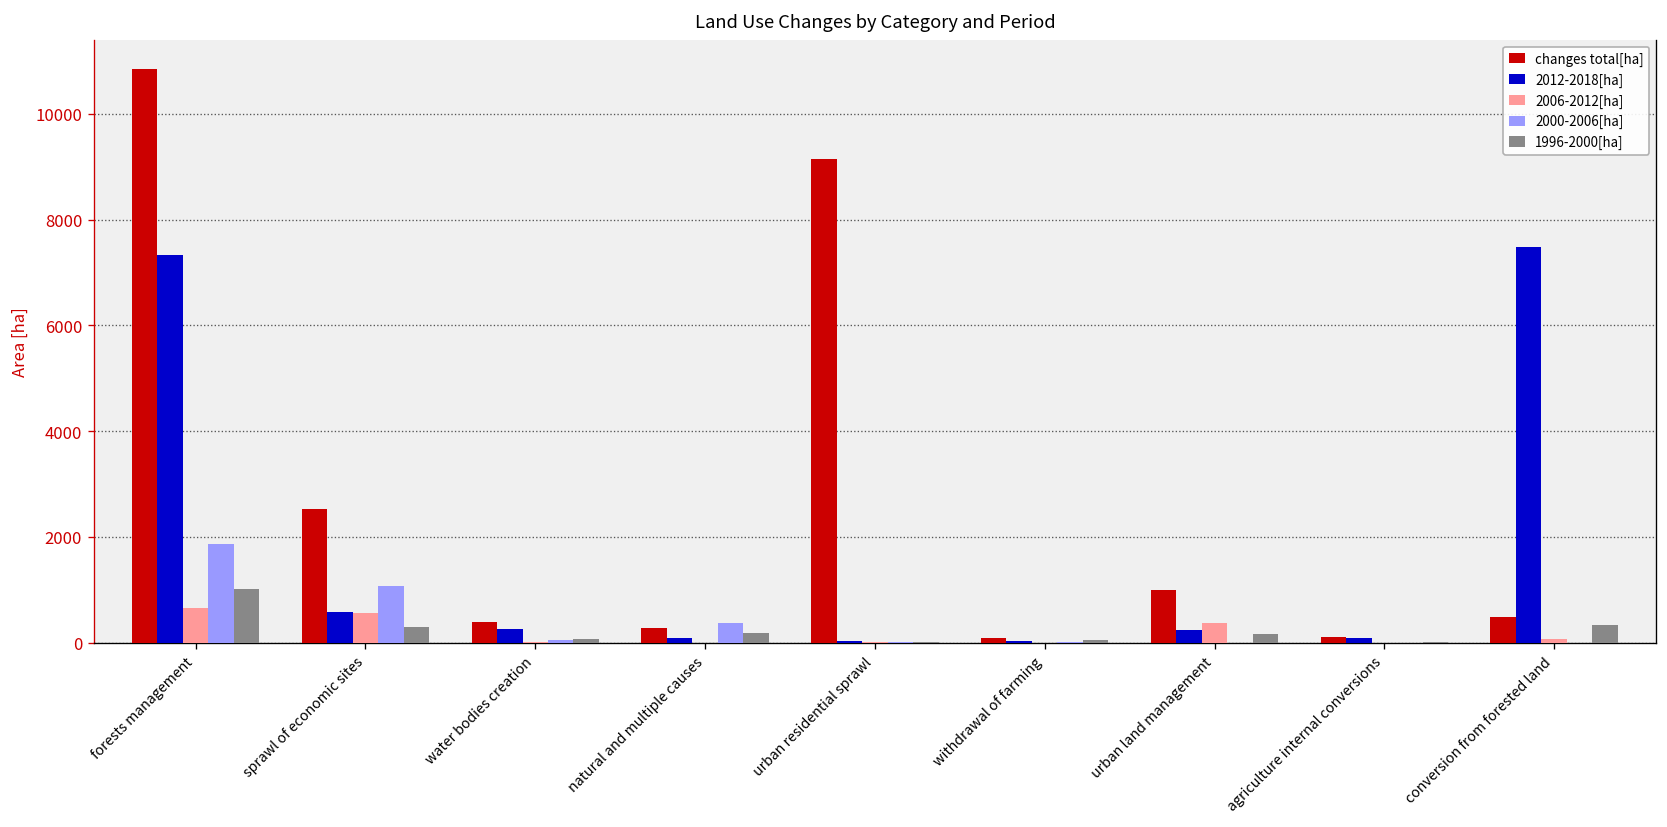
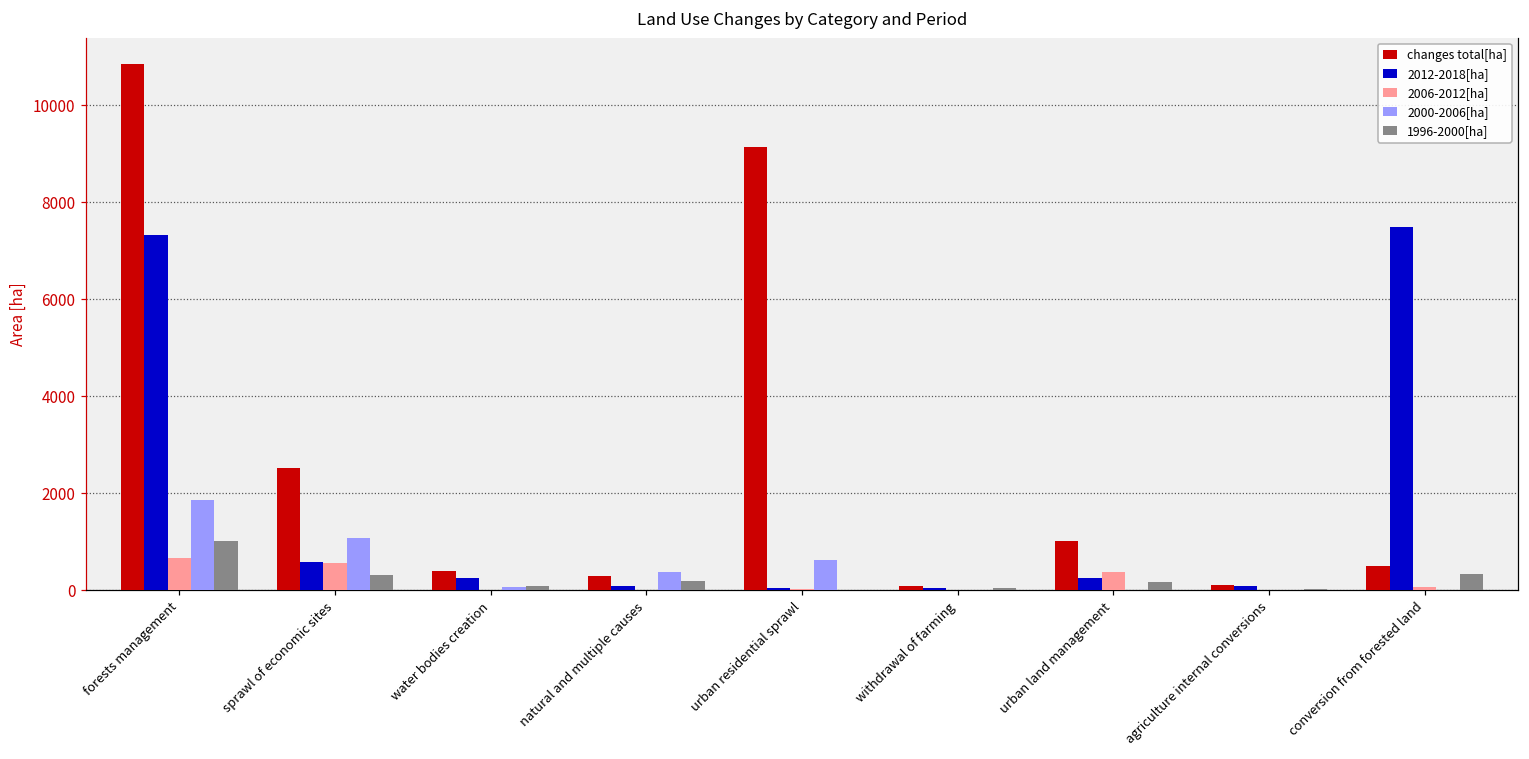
2000-2006[ha], urban residential sprawl: 0 -> 600
